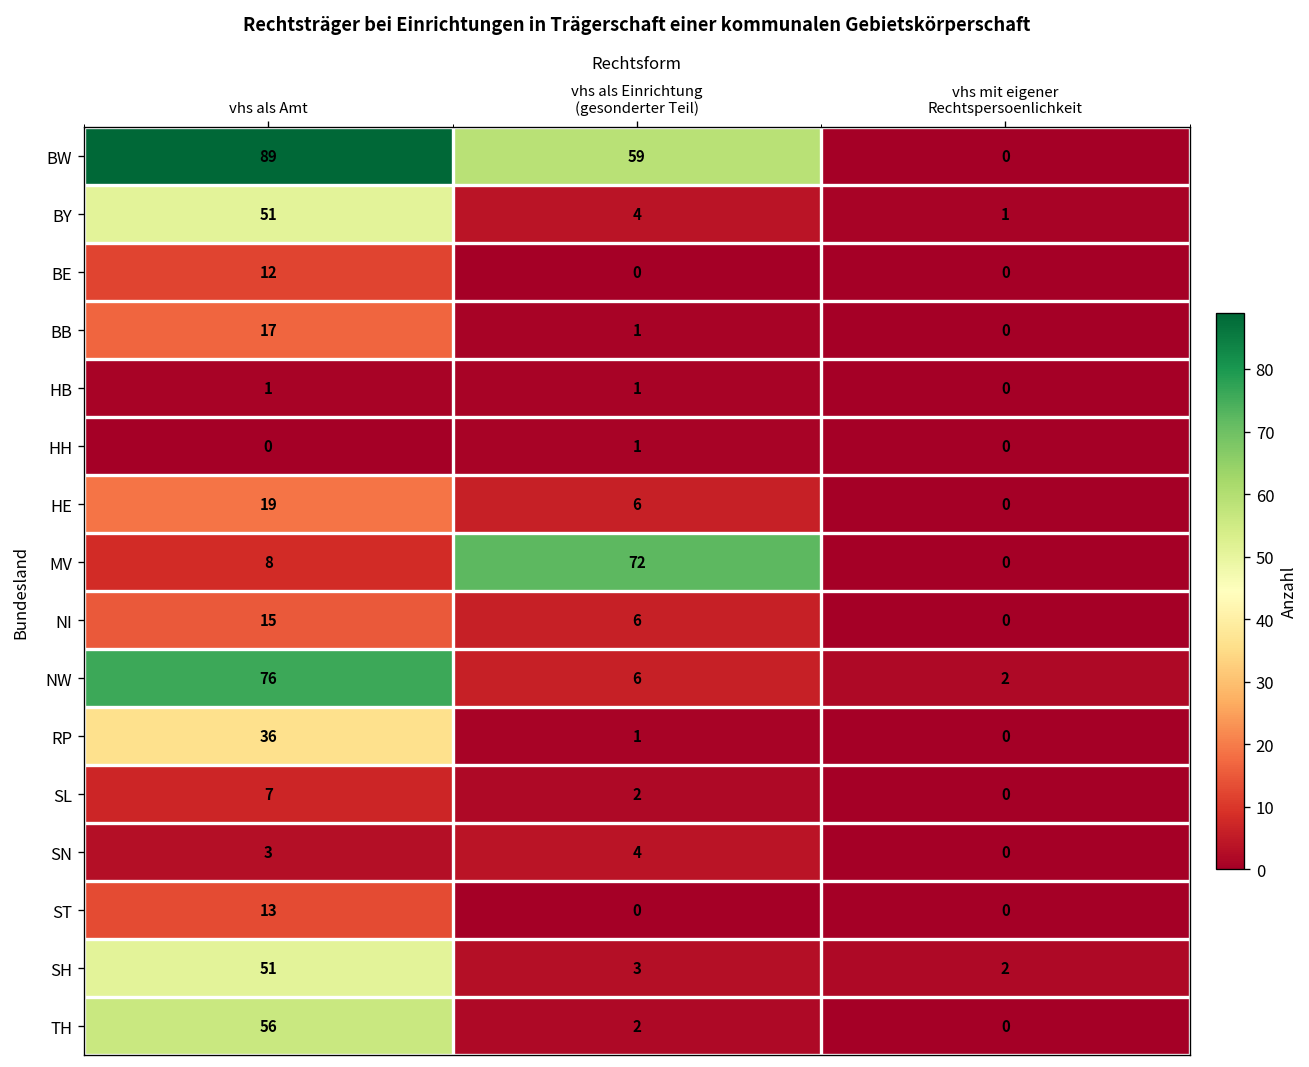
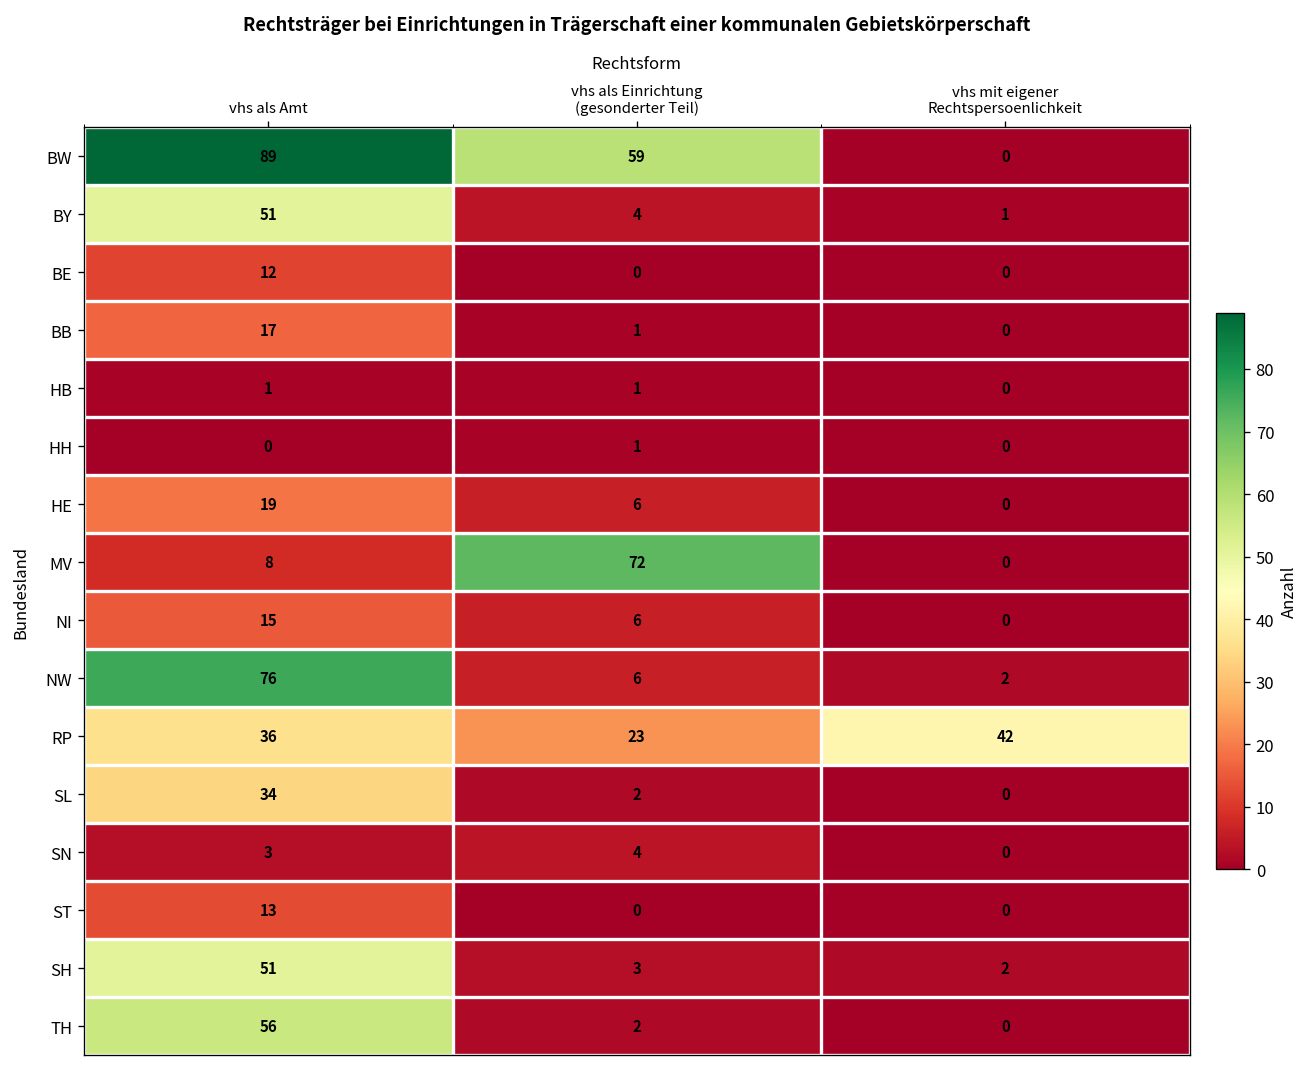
RP, vhs als Einrichtung (gesonderter Teil): 1 -> 23
RP, vhs mit eigener Rechtspersoenlichkeit: 0 -> 42
SL, vhs als Amt: 7 -> 34
